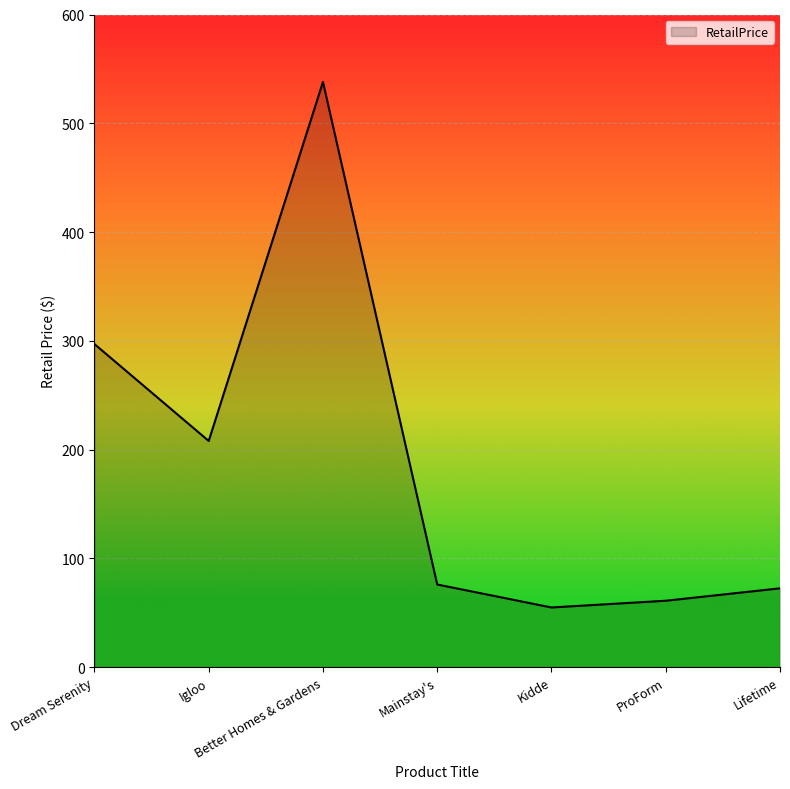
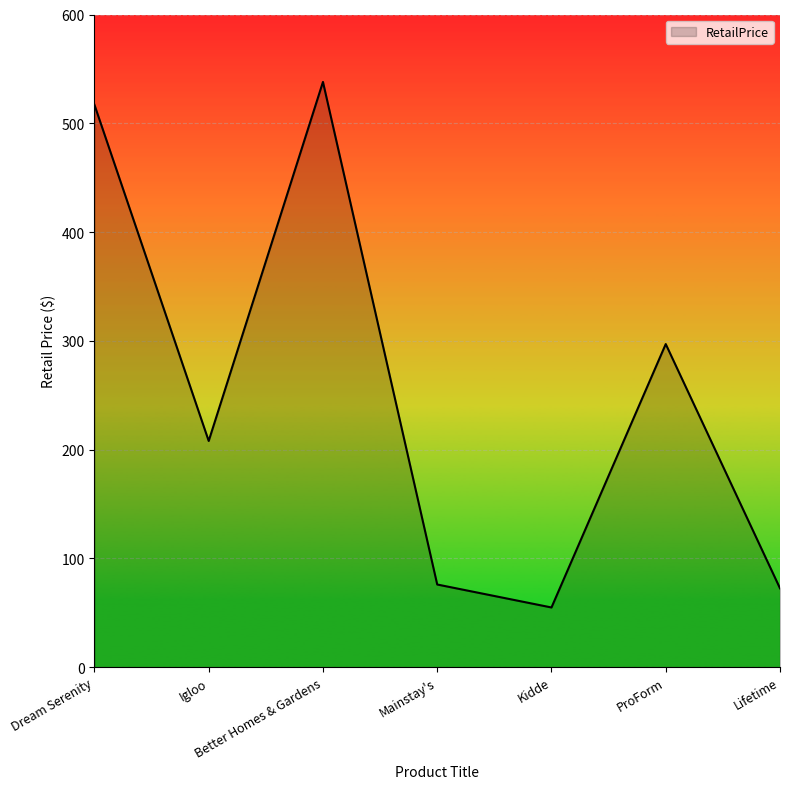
Dream Serenity: 297 -> 517
ProForm: 61 -> 297
